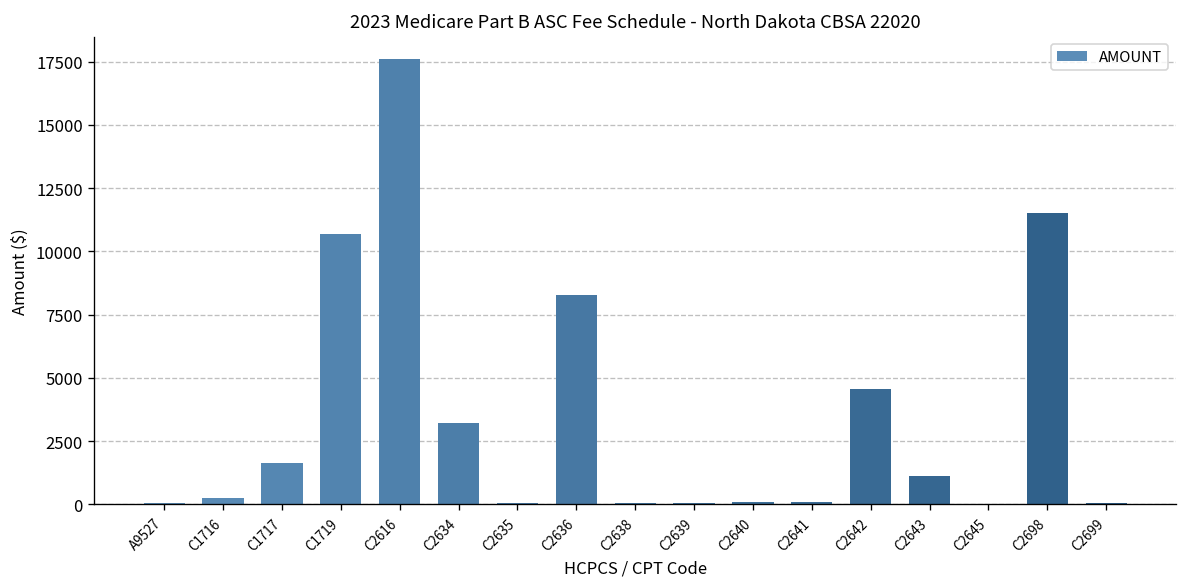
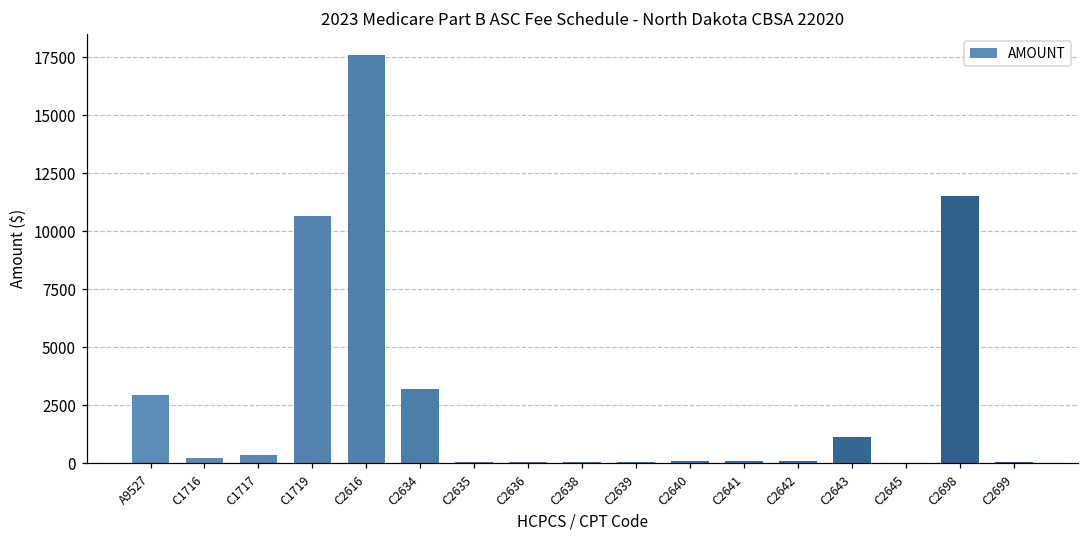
A9527: 0 -> 2900
C1717: 1600 -> 300
C2636: 8300 -> 100
C2642: 4500 -> 100
